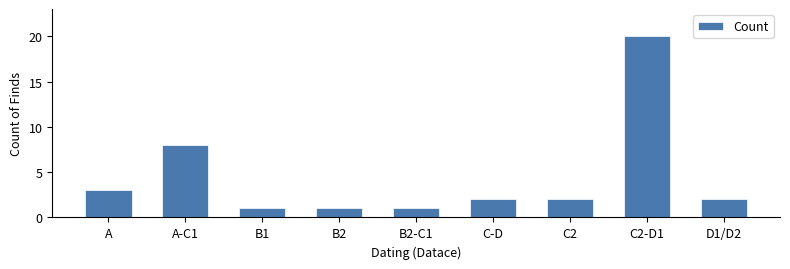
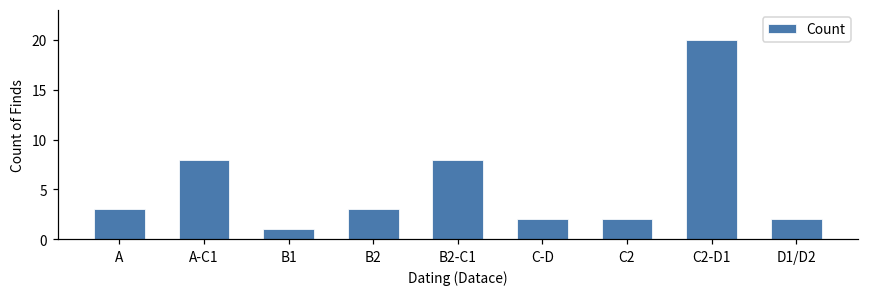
B2: 1 -> 3
B2-C1: 1 -> 8
